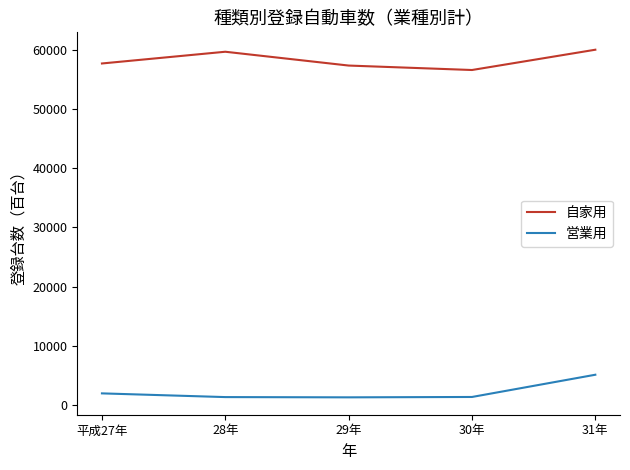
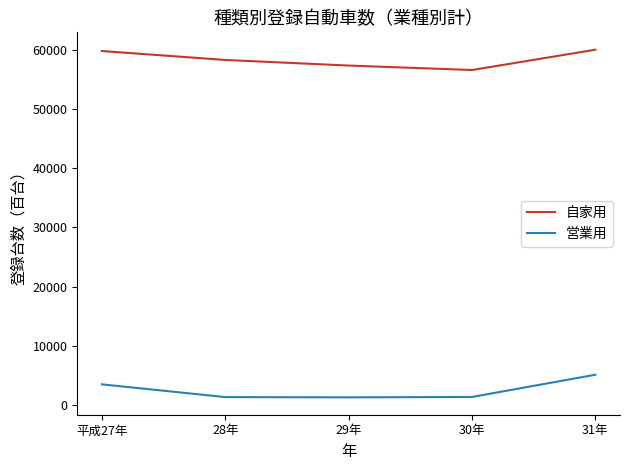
自家用, 平成27年: 58000 -> 60000
営業用, 平成27年: 2000 -> 3000
自家用, 28年: 60000 -> 58000
